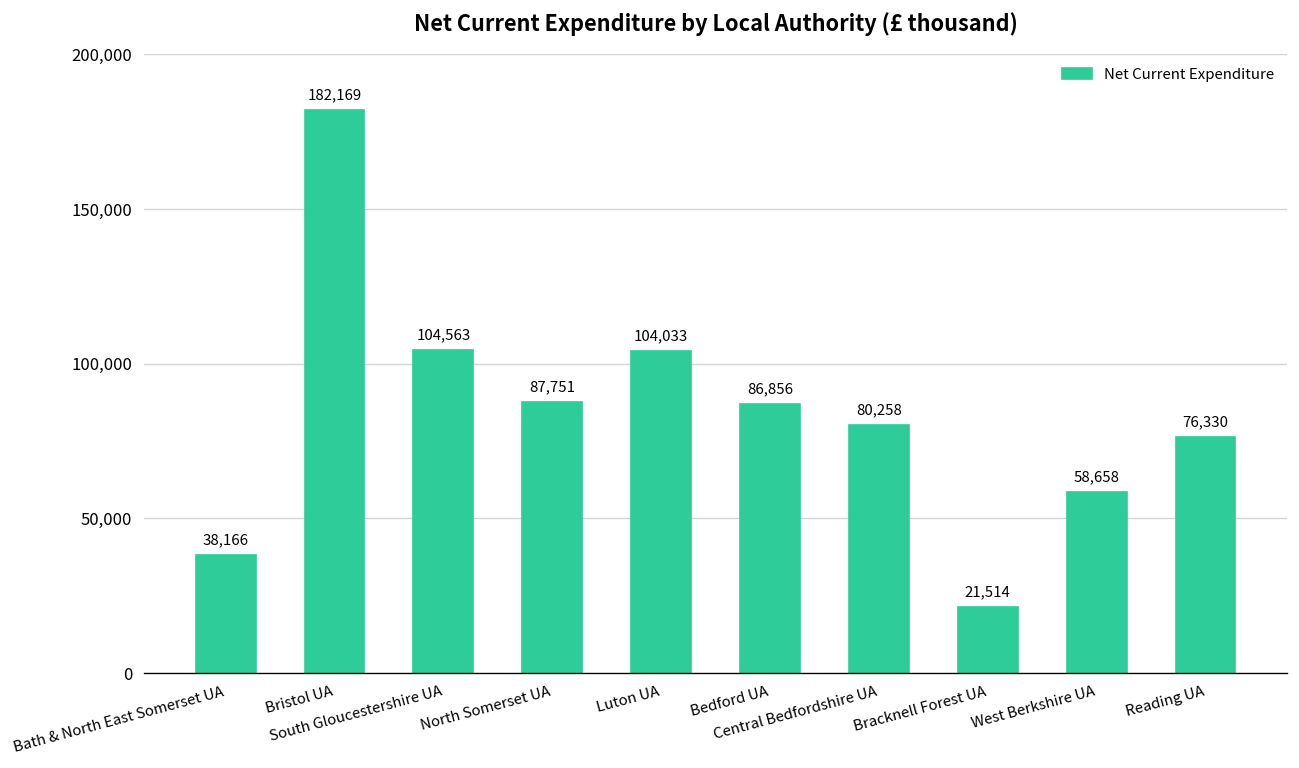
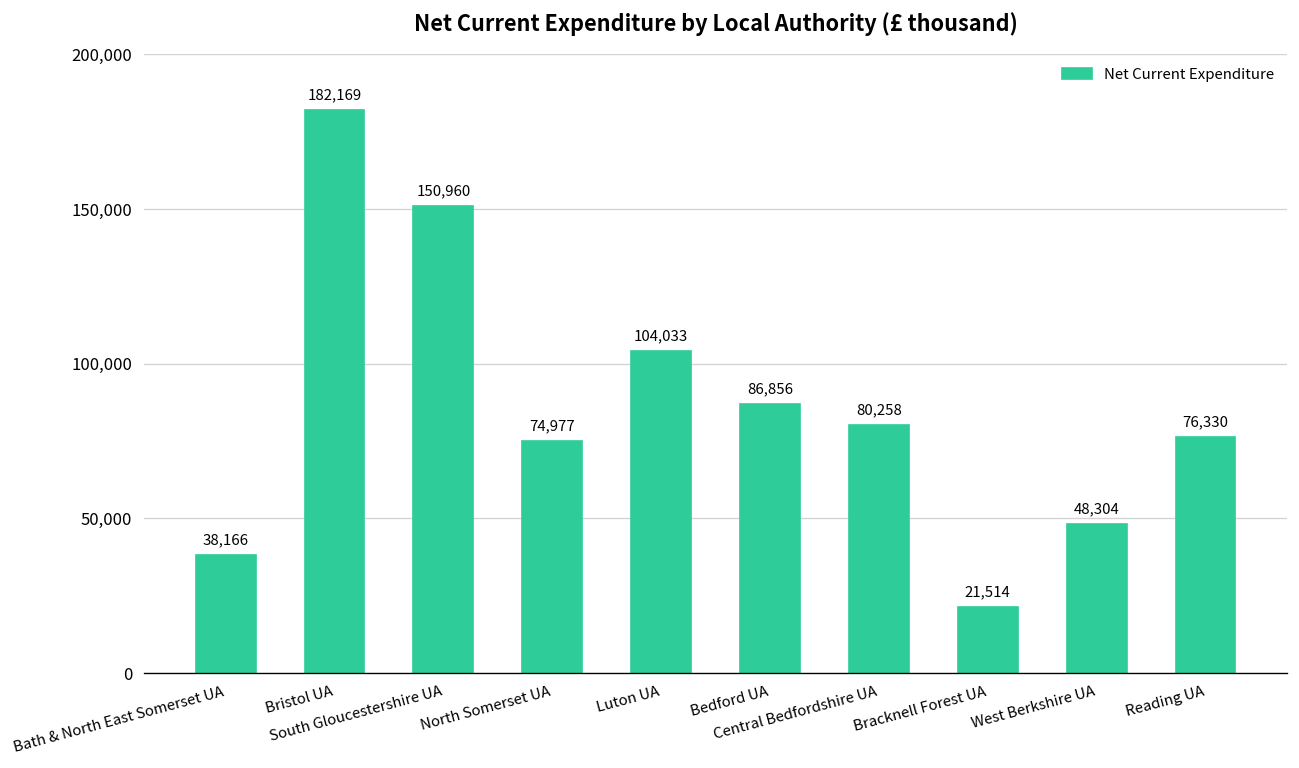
South Gloucestershire UA: 104,563 -> 150,960
North Somerset UA: 87,751 -> 74,977
West Berkshire UA: 58,658 -> 48,304
